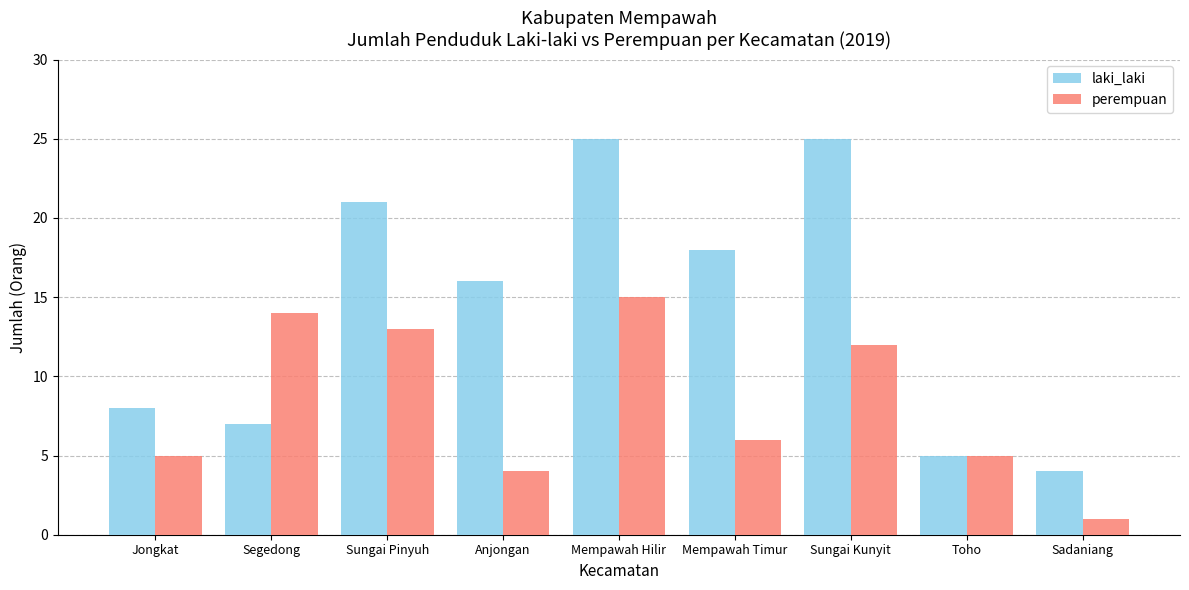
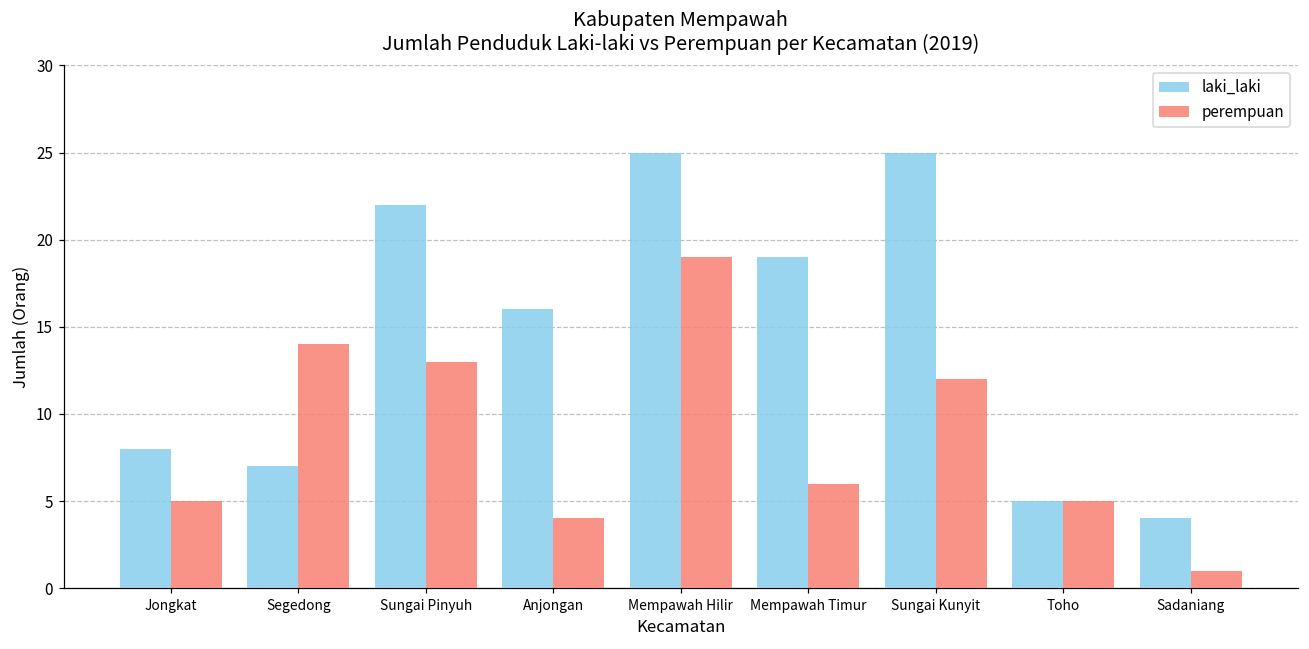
laki_laki, Sungai Pinyuh: 21 -> 22
perempuan, Mempawah Hilir: 15 -> 19
laki_laki, Mempawah Timur: 18 -> 19
